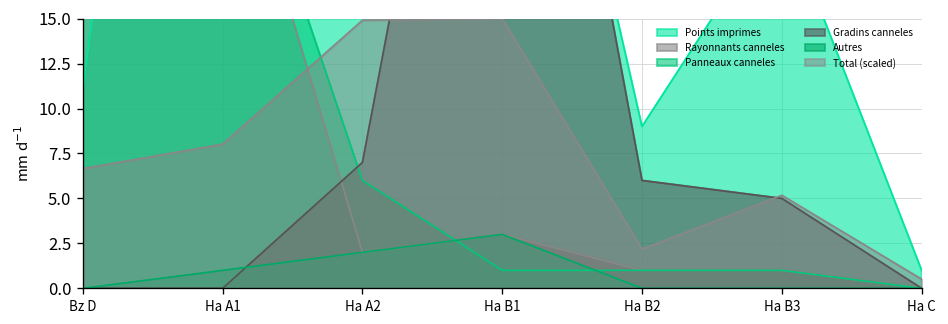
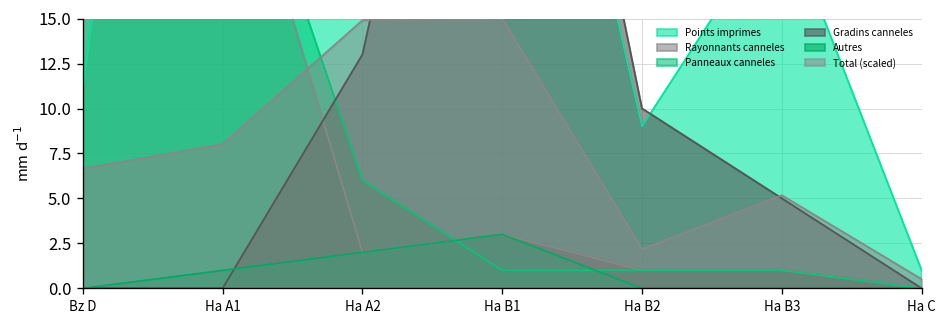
Gradins canneles, Ha A2: 7 -> 13
Gradins canneles, Ha B2: 6 -> 10
